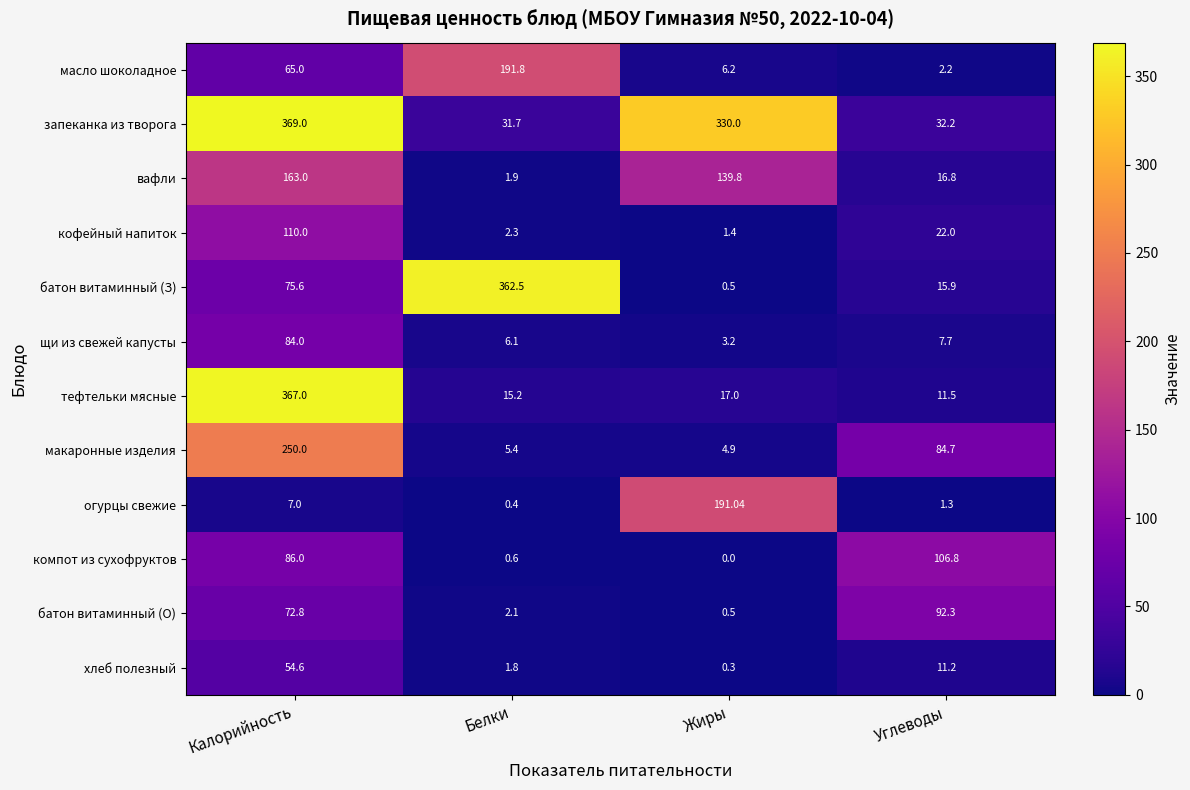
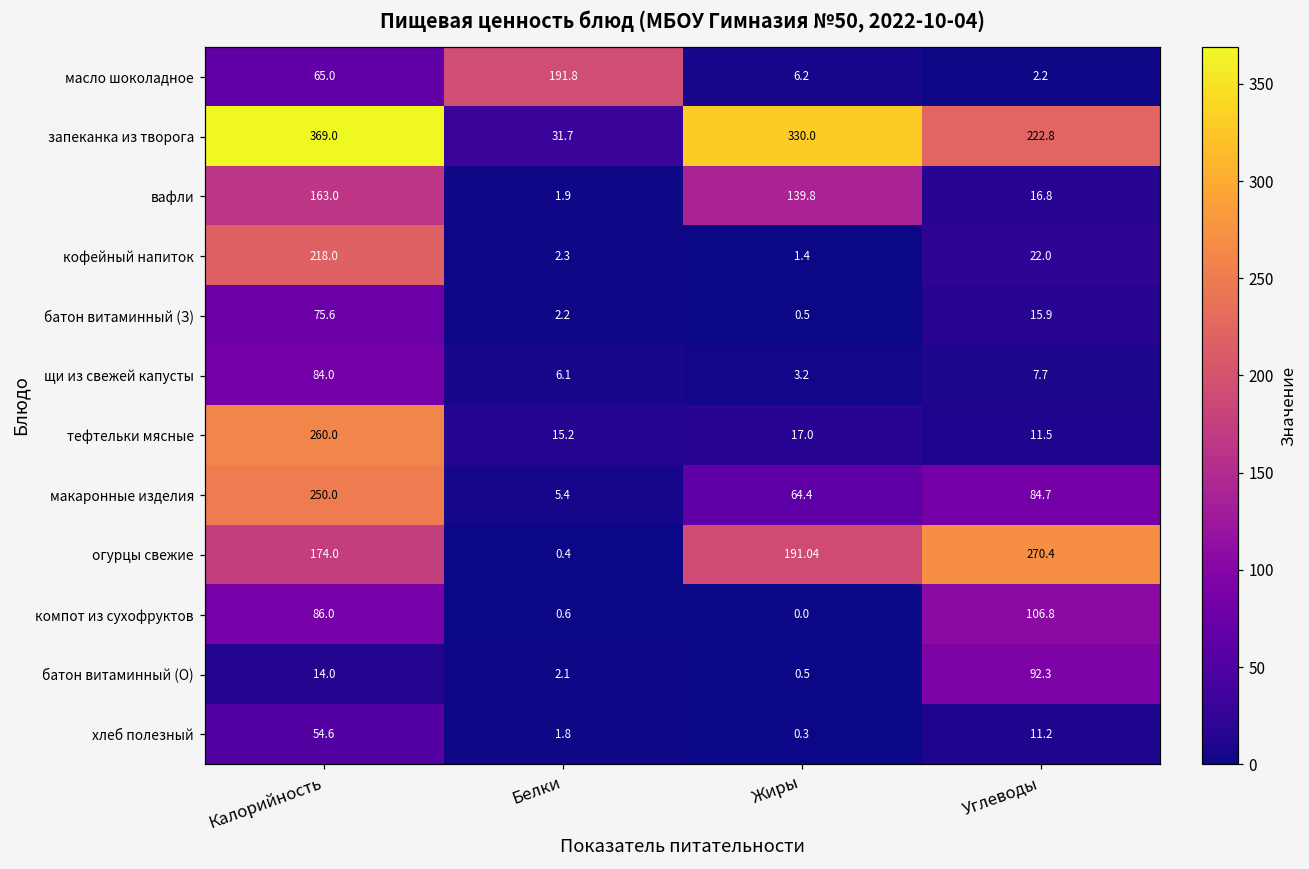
запеканка из творога, Углеводы: 32.2 -> 222.8
кофейный напиток, Калорийность: 110.0 -> 218.0
батон витаминный (З), Белки: 362.5 -> 2.2
тефтельки мясные, Калорийность: 367.0 -> 260.0
макаронные изделия, Жиры: 4.9 -> 64.4
огурцы свежие, Калорийность: 7.0 -> 174.0
огурцы свежие, Углеводы: 1.3 -> 270.4
батон витаминный (О), Калорийность: 72.8 -> 14.0
